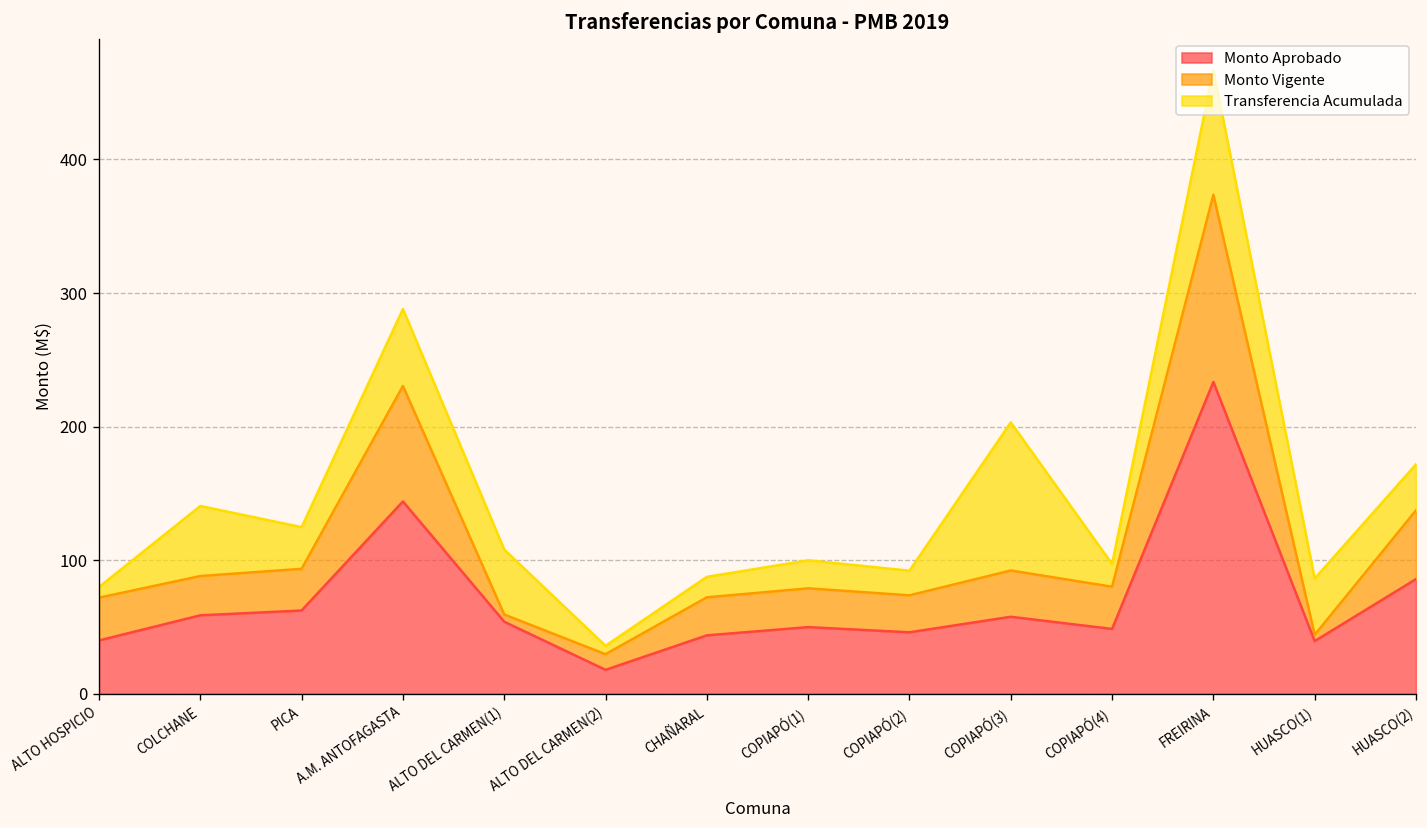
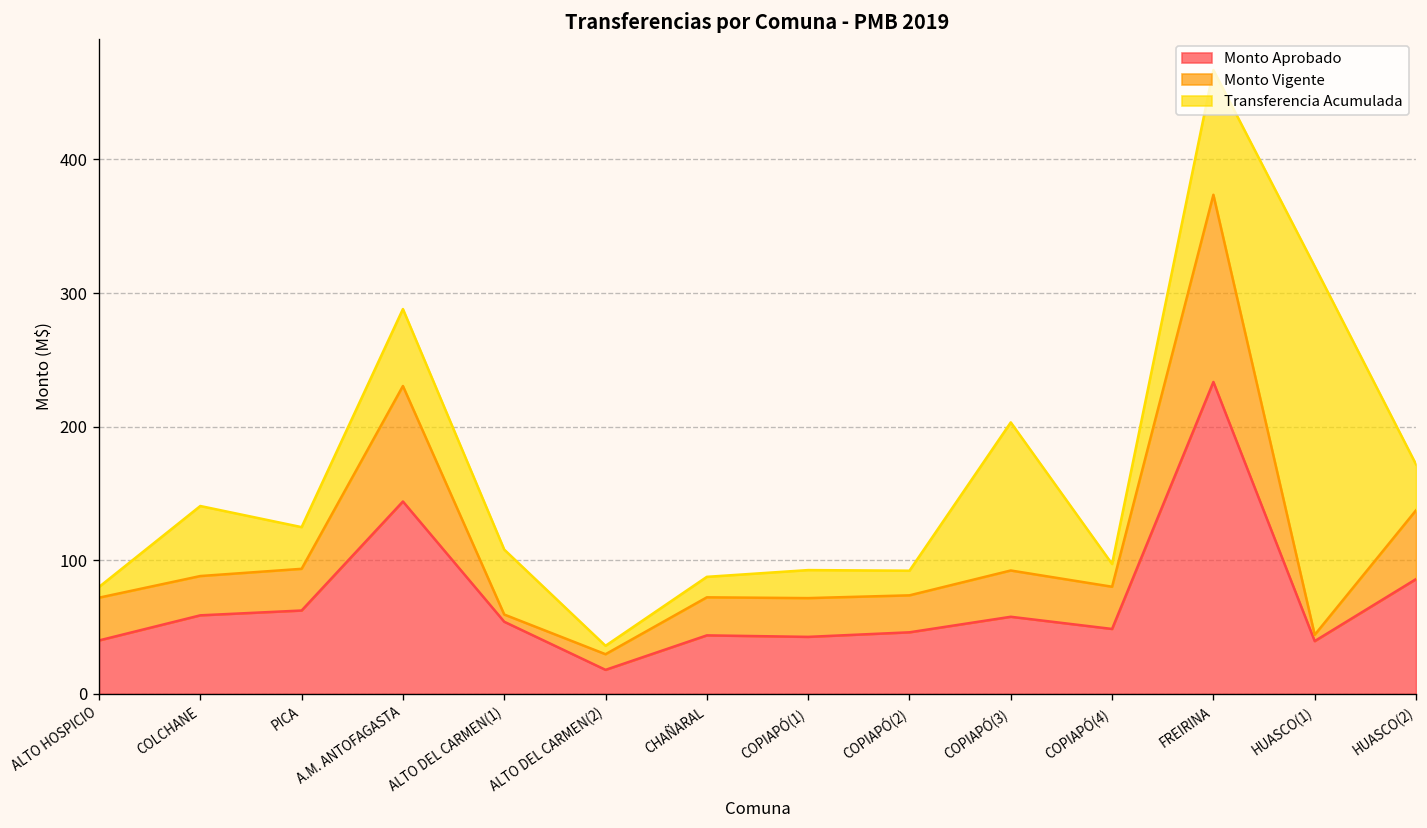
Monto Aprobado, COPIAPÓ(1): 50 -> 43
Transferencia Acumulada, HUASCO(1): 42 -> 276
